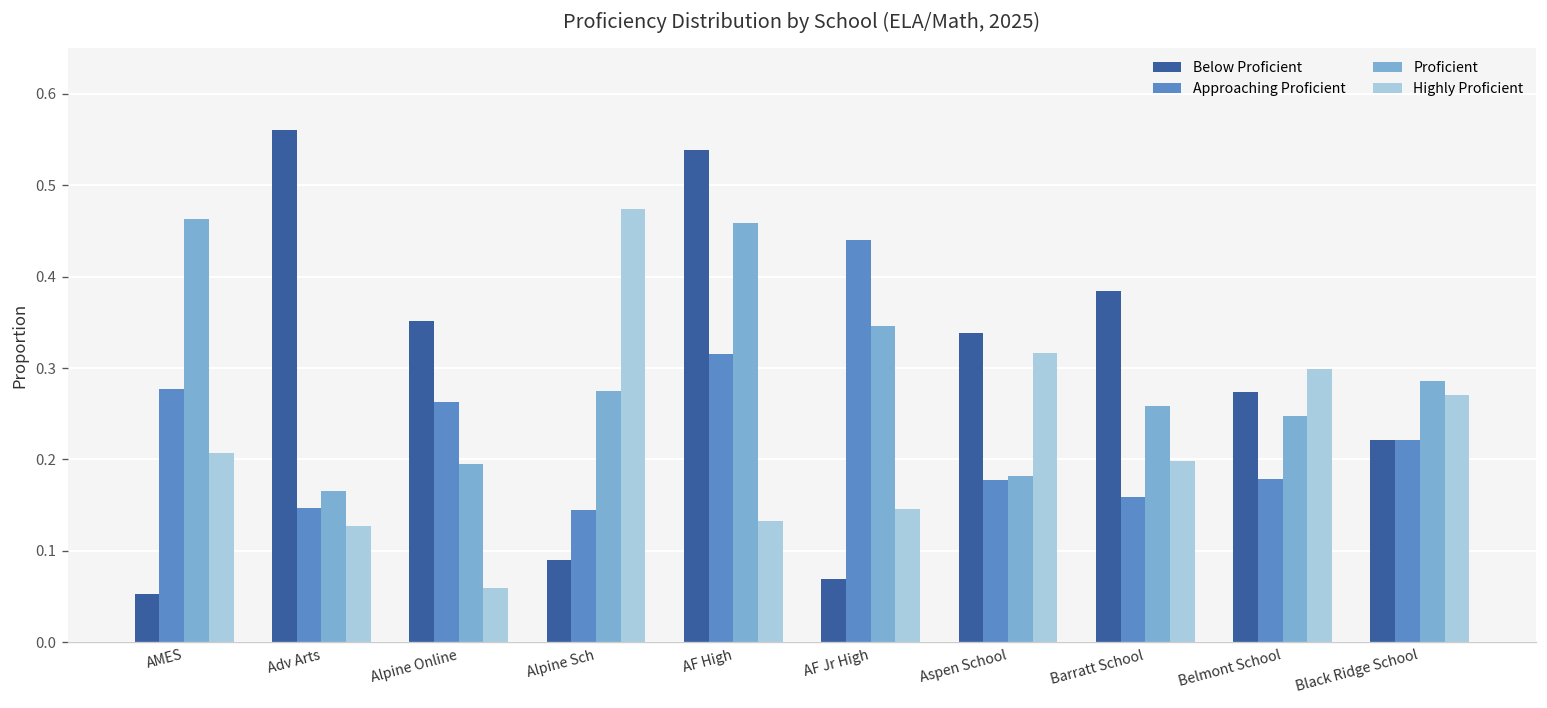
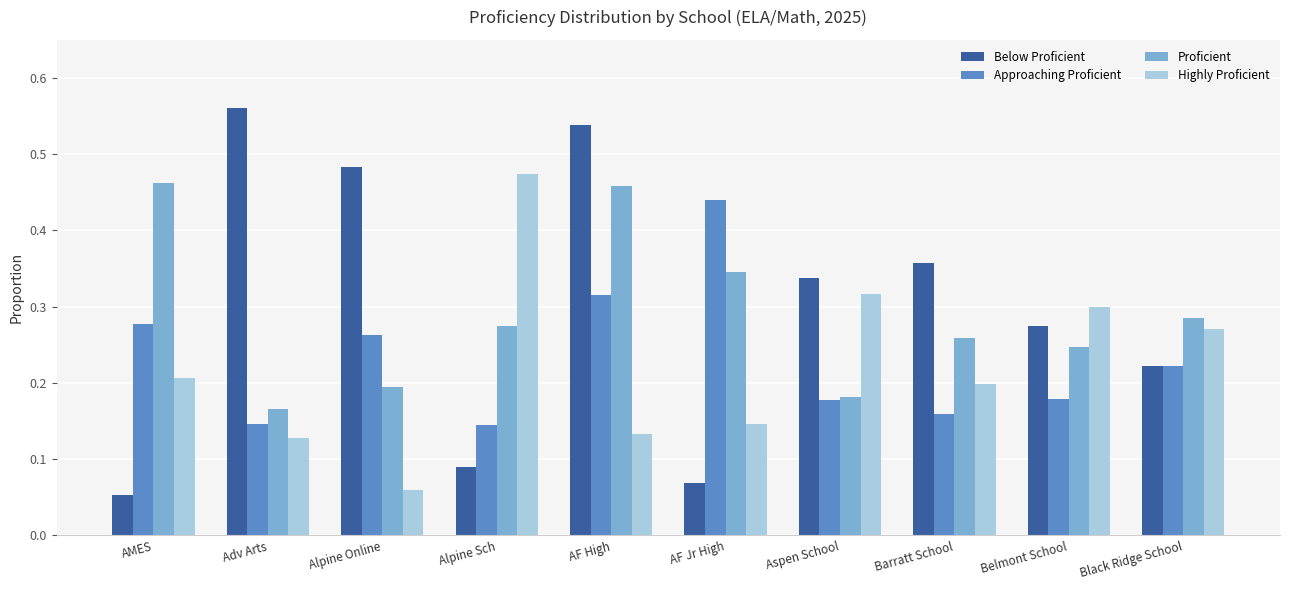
Below Proficient, Alpine Online: 0.35 -> 0.48
Below Proficient, Barratt School: 0.38 -> 0.36
